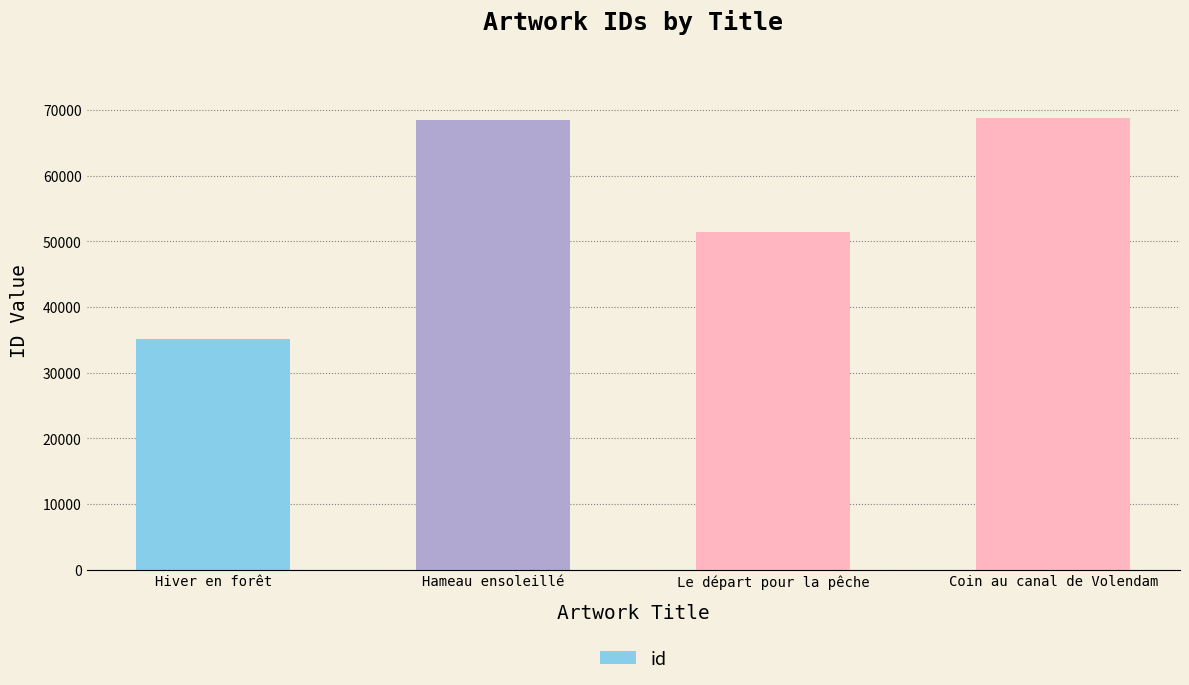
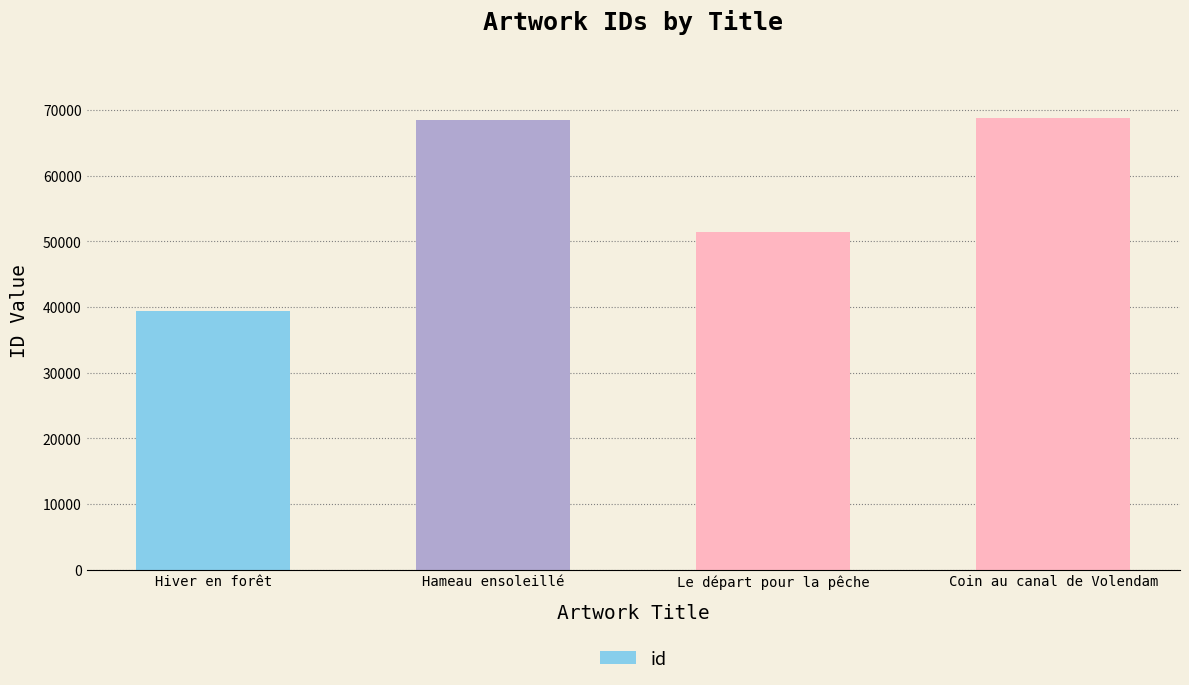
Hiver en forêt: 35000 -> 39000
